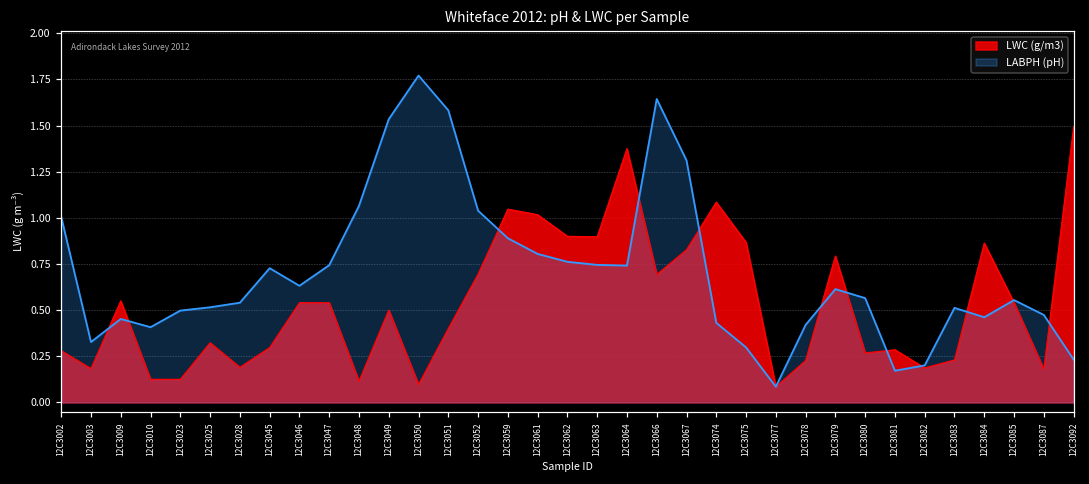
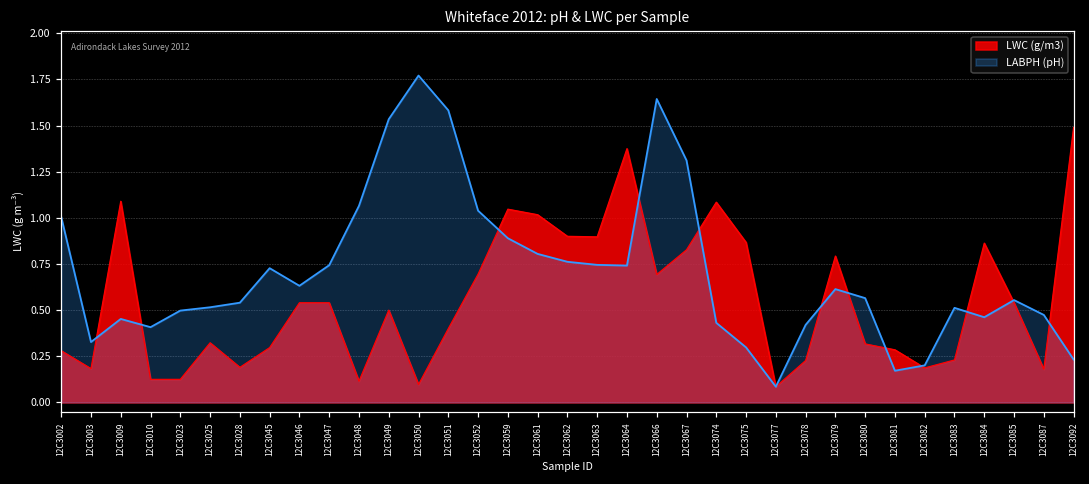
LWC (g/m3), 12C3009: 0.55 -> 1.09
LWC (g/m3), 12C3080: 0.27 -> 0.32
